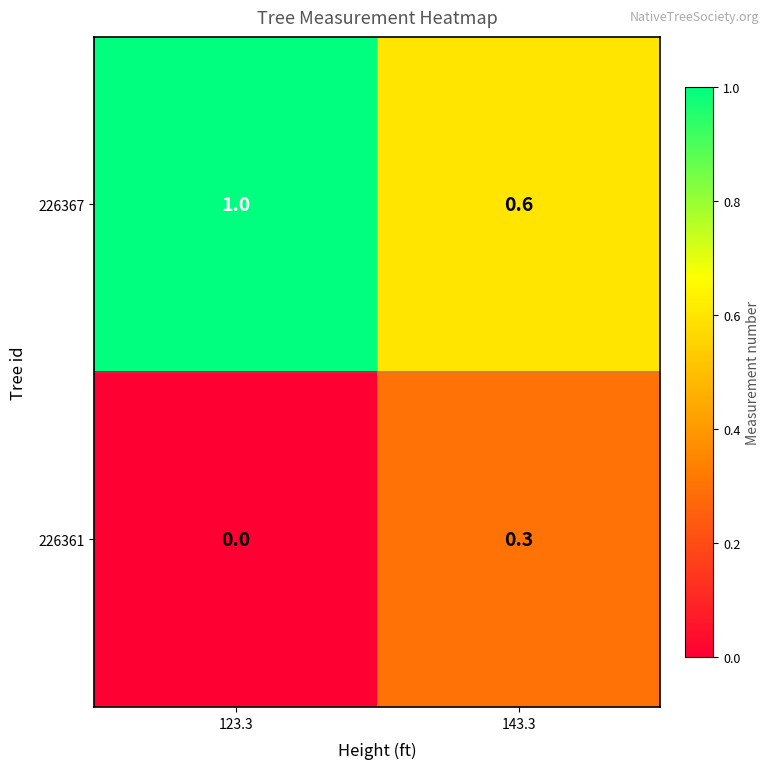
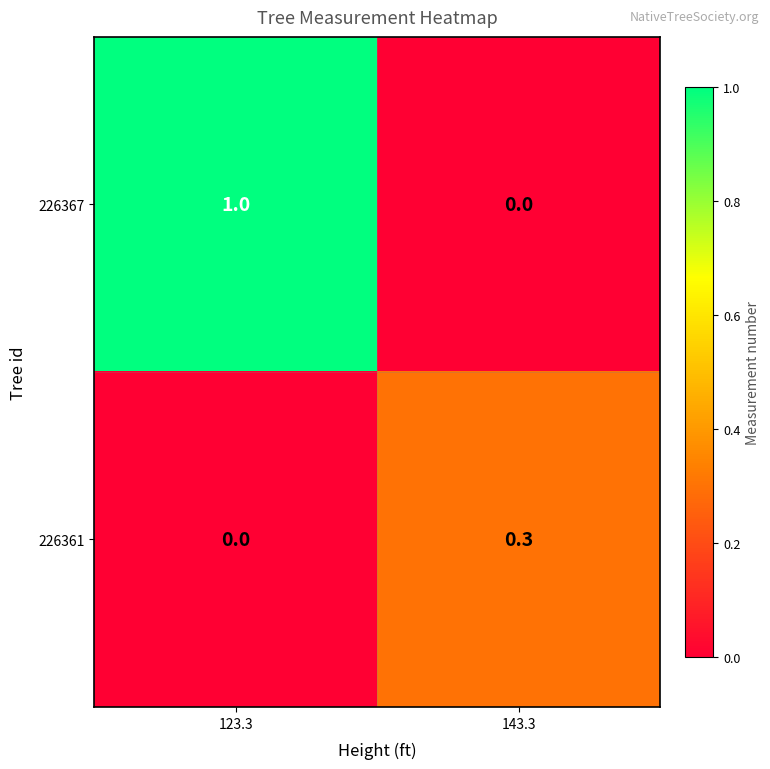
226367, 143.3: 0.6 -> 0.0
